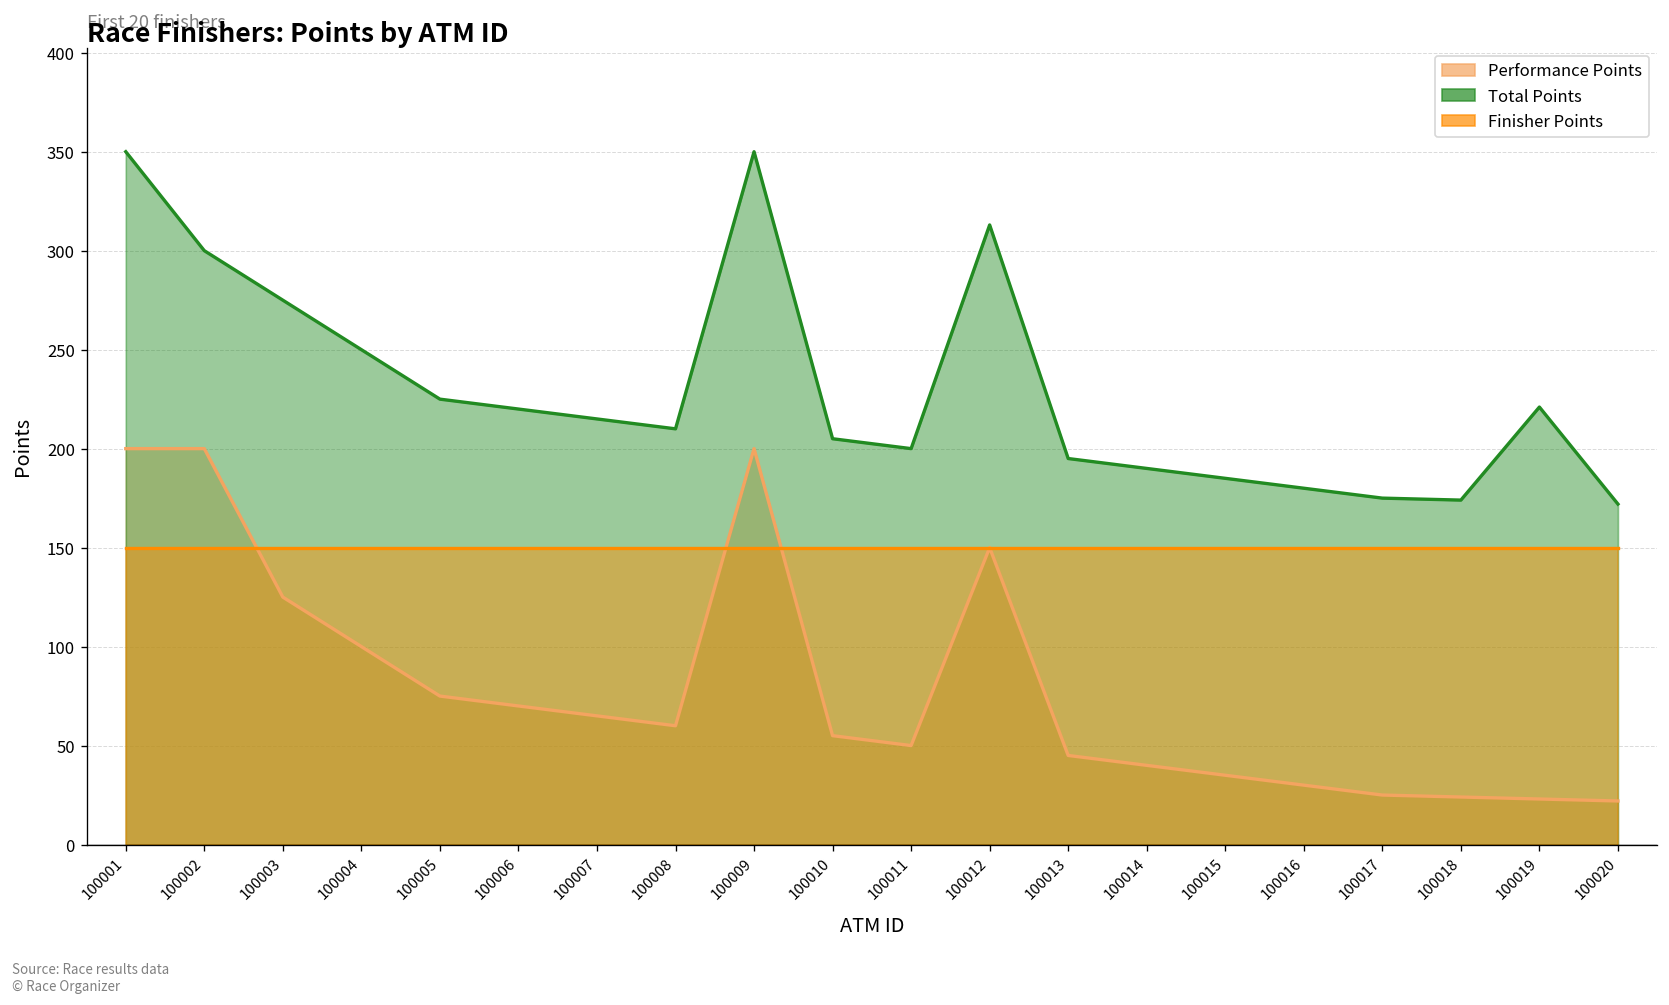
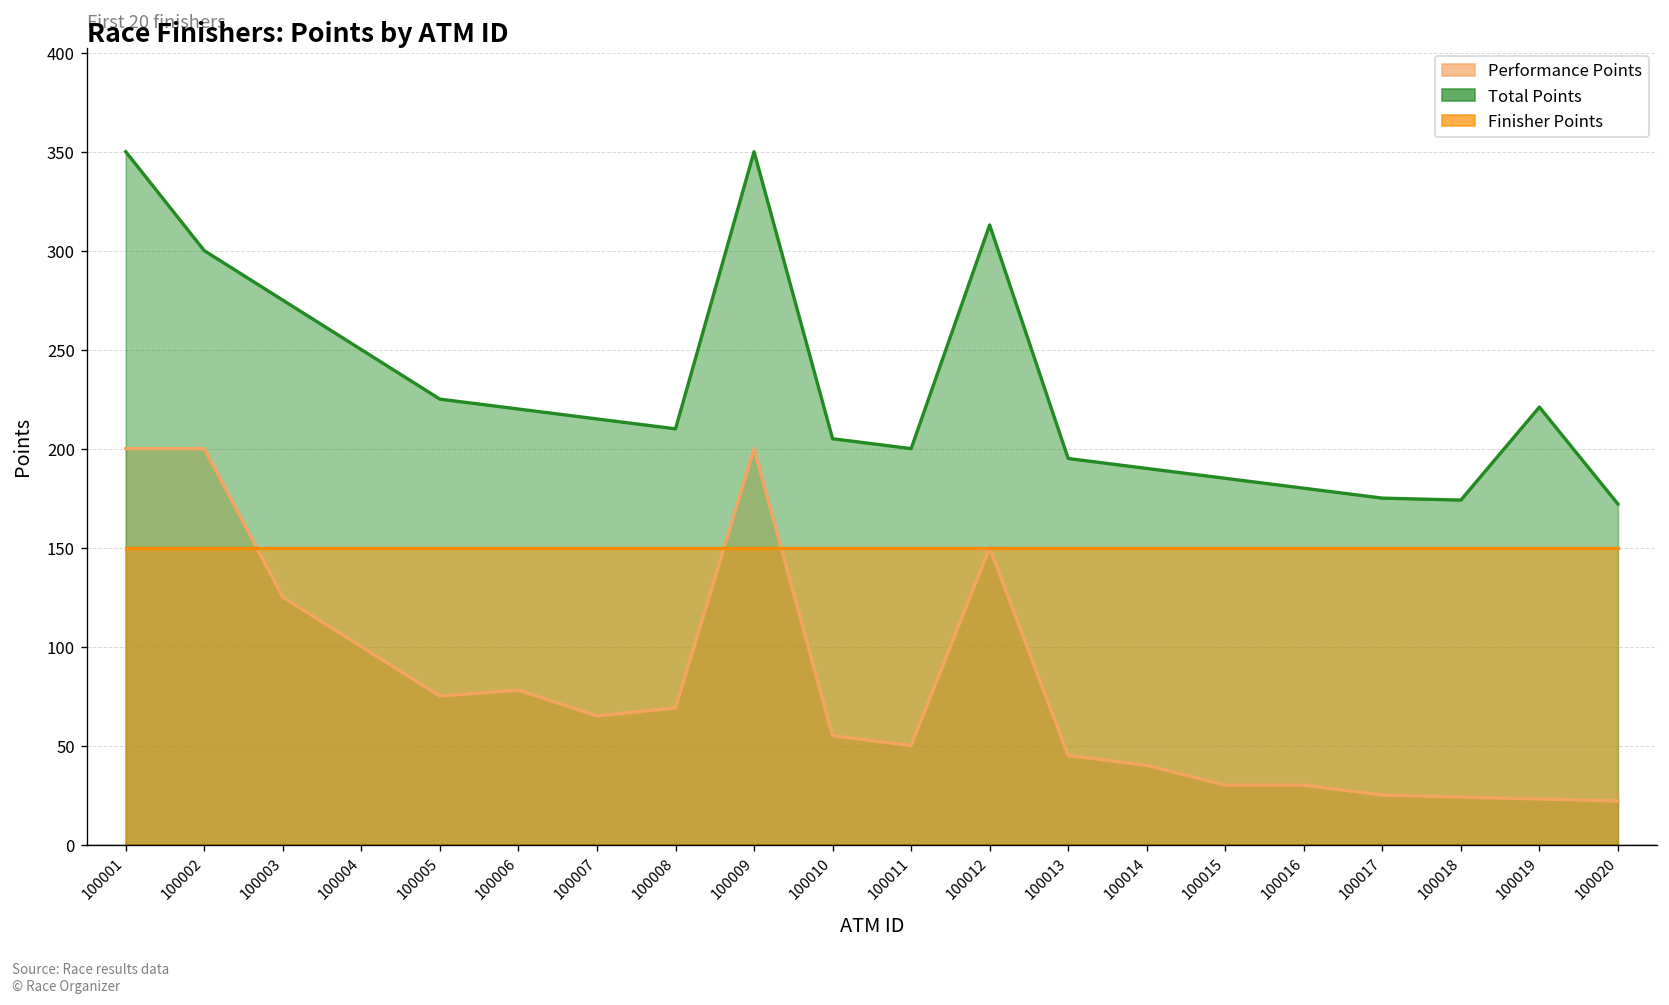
Performance Points, 100006: 70 -> 78
Performance Points, 100008: 60 -> 69
Performance Points, 100015: 35 -> 30
